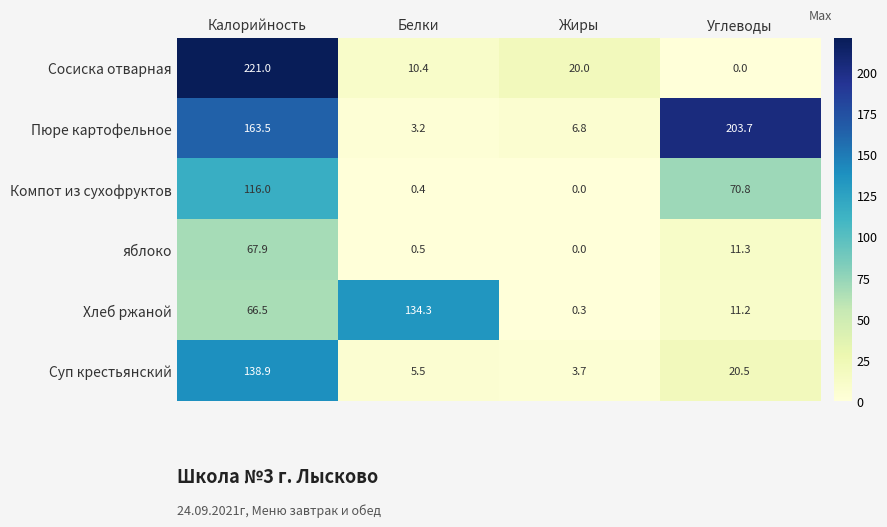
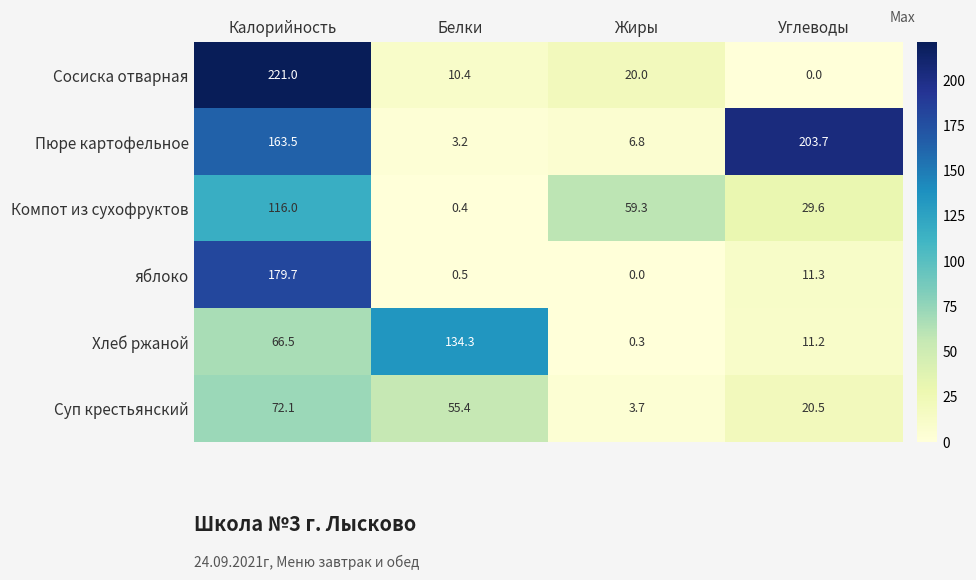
Компот из сухофруктов, Жиры: 0.0 -> 59.3
Компот из сухофруктов, Углеводы: 70.8 -> 29.6
яблоко, Калорийность: 67.9 -> 179.7
Суп крестьянский, Калорийность: 138.9 -> 72.1
Суп крестьянский, Белки: 5.5 -> 55.4
